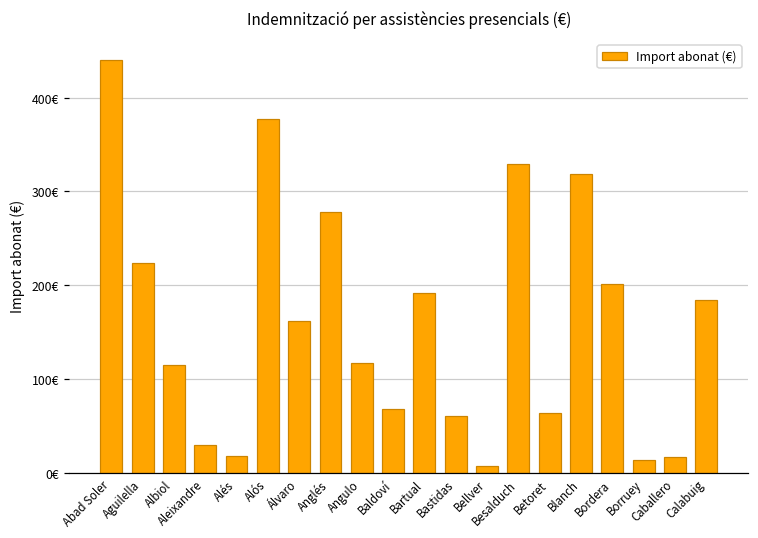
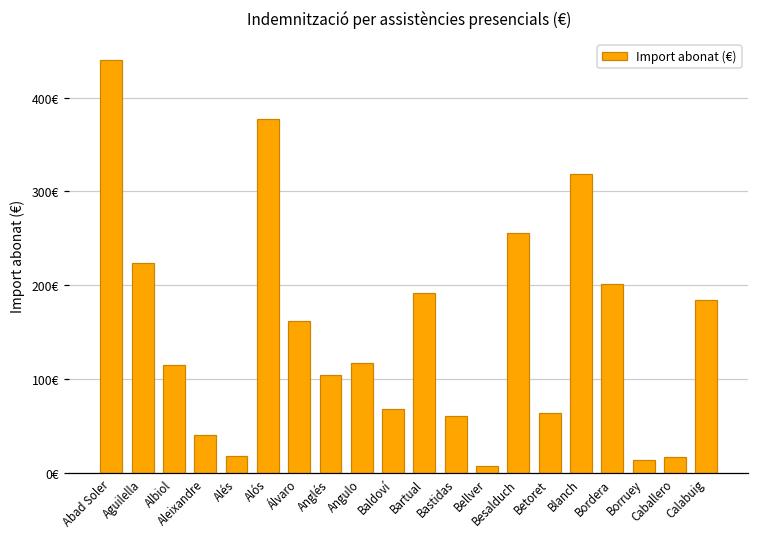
Aleixandre: 30€ -> 40€
Anglés: 280€ -> 100€
Besalduch: 330€ -> 260€
